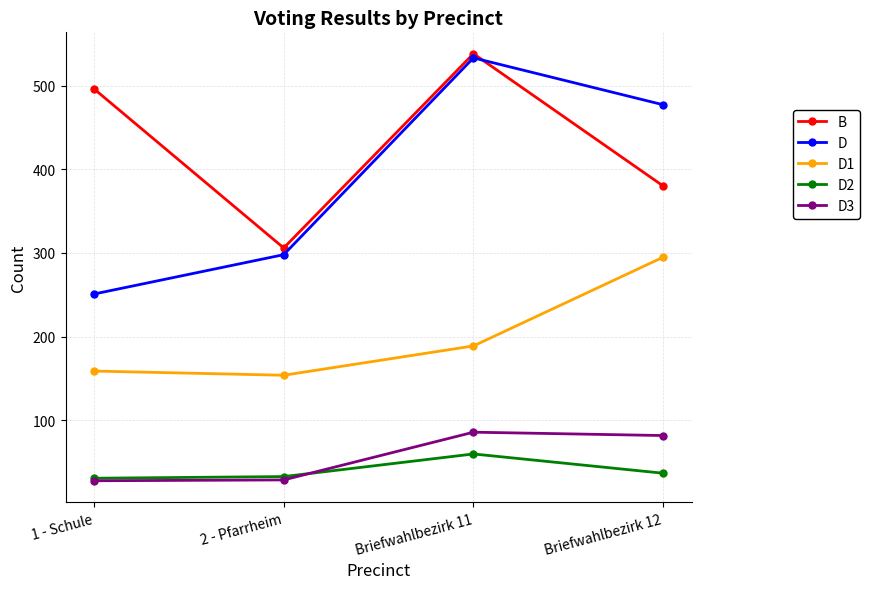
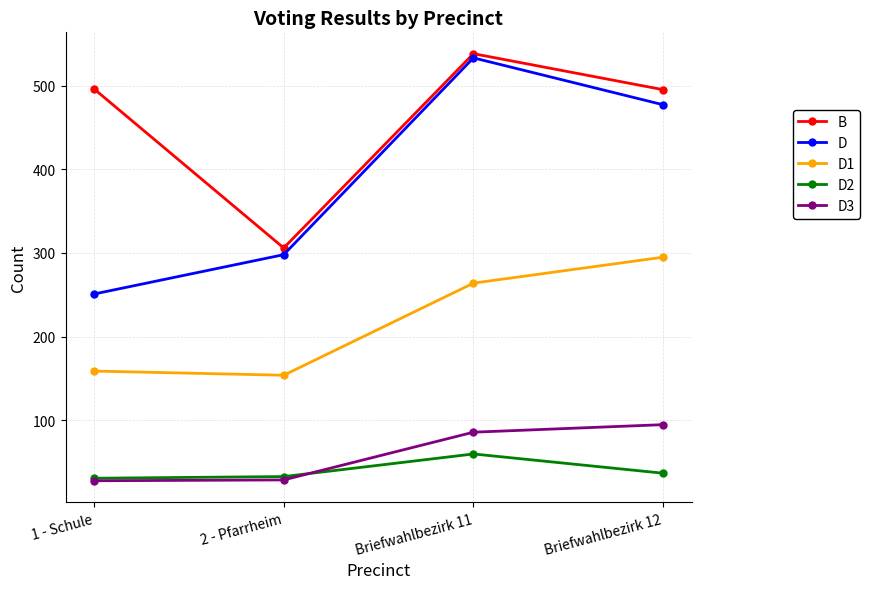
D1, Briefwahlbezirk 11: 190 -> 260
B, Briefwahlbezirk 12: 380 -> 500
D3, Briefwahlbezirk 12: 80 -> 100
